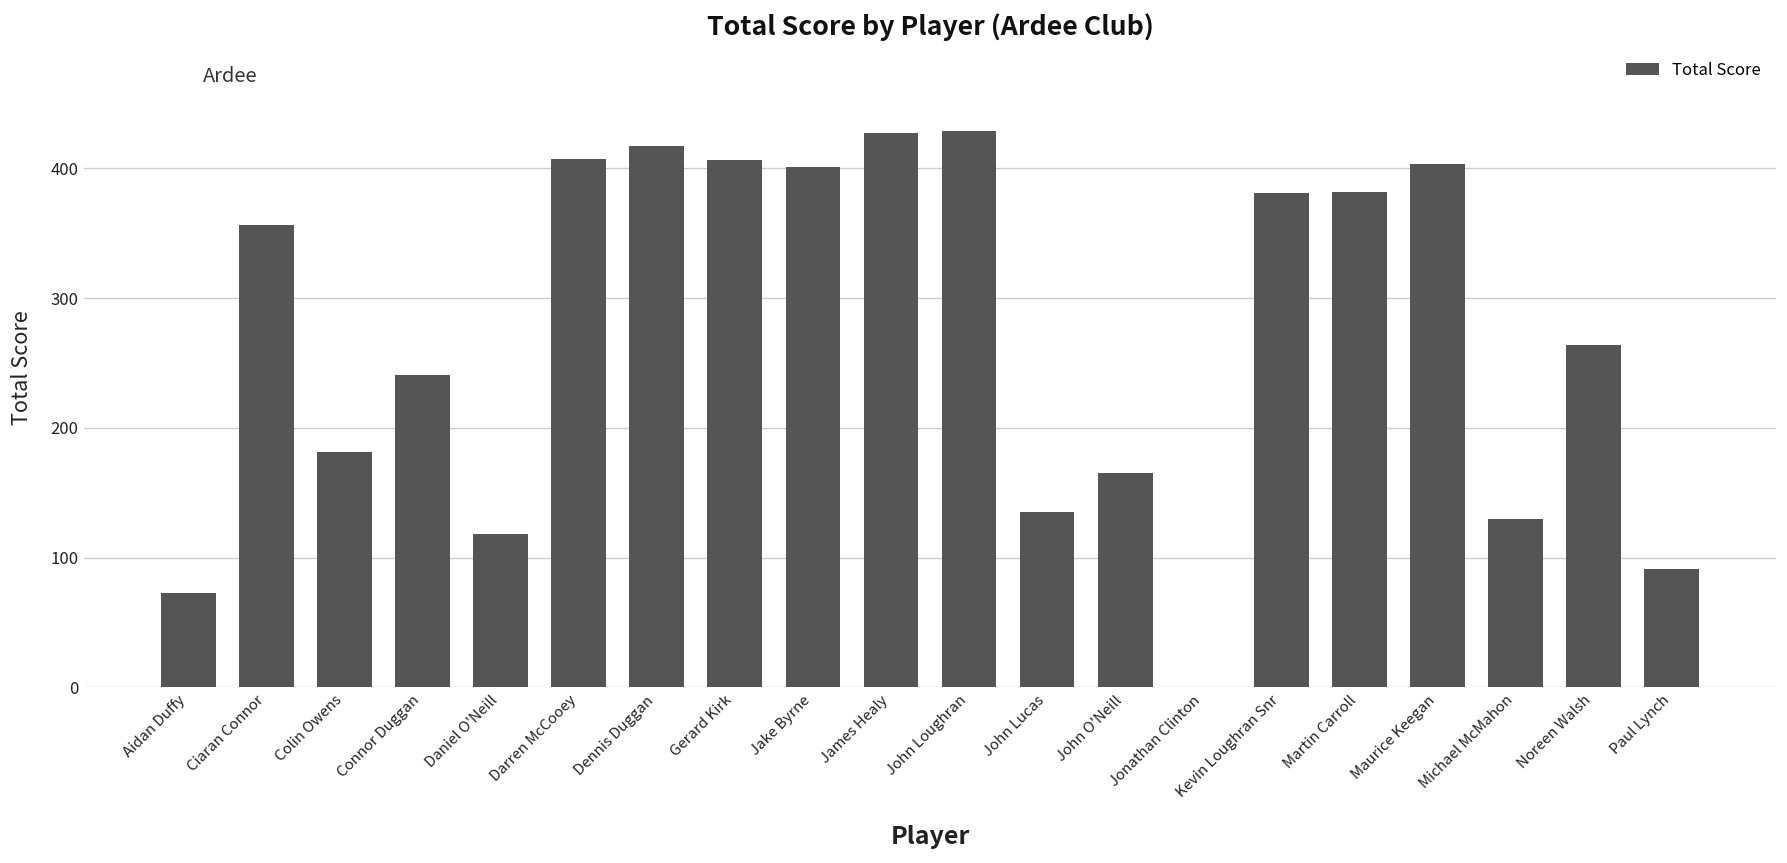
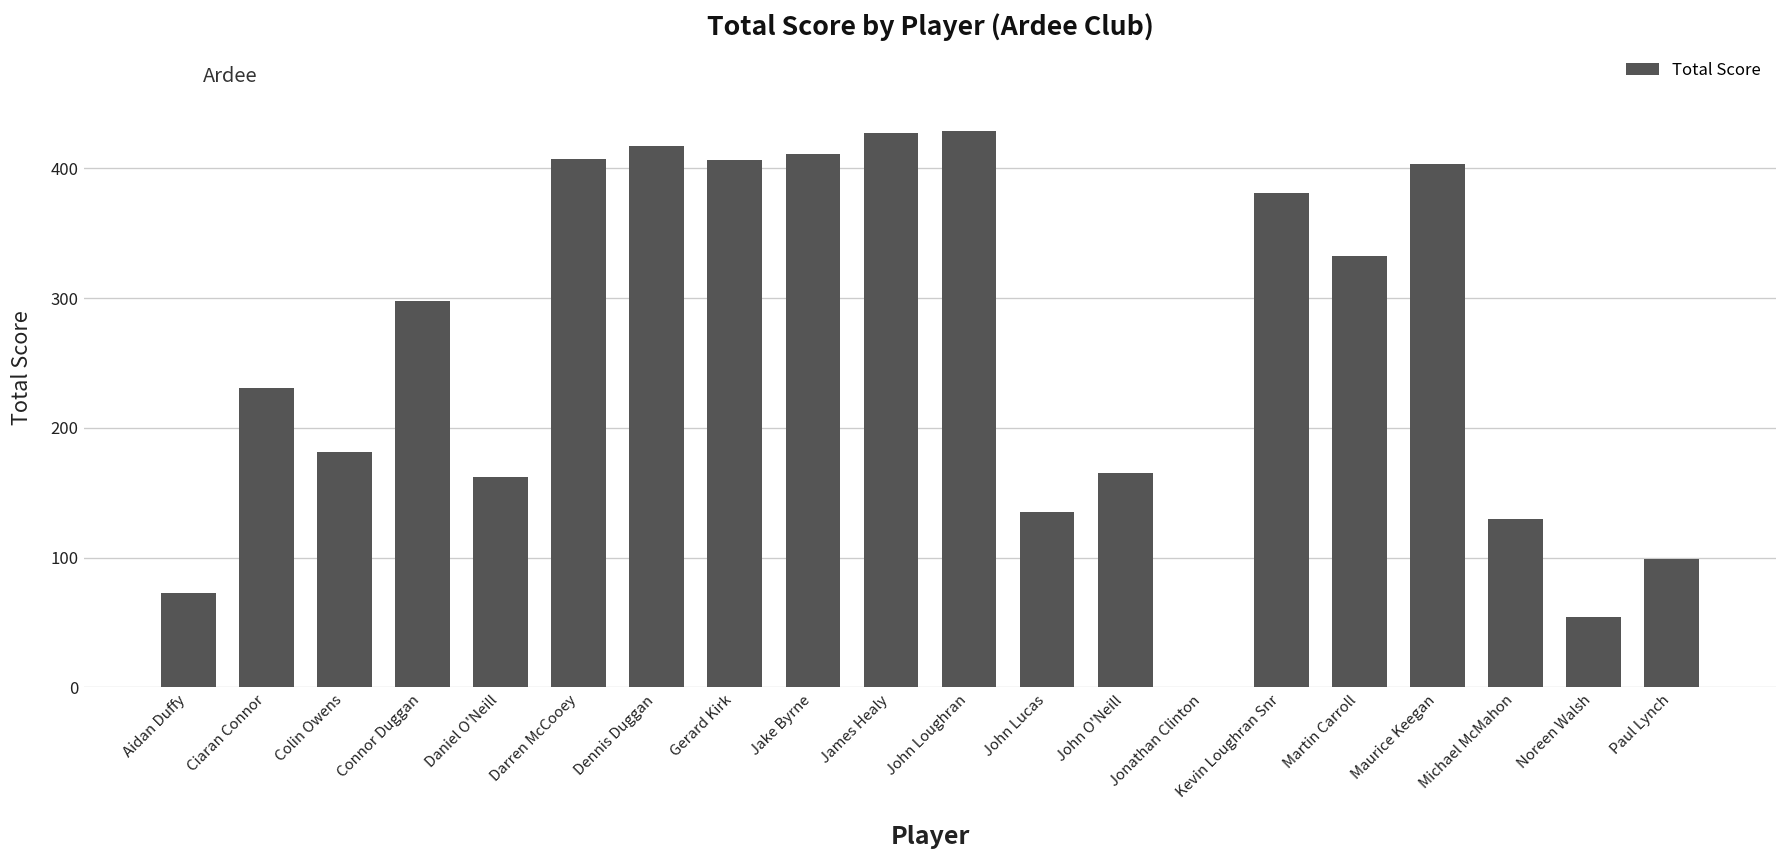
Ciaran Connor: 356 -> 231
Connor Duggan: 241 -> 298
Daniel O'Neill: 118 -> 162
Jake Byrne: 401 -> 411
Martin Carroll: 382 -> 332
Noreen Walsh: 264 -> 54
Paul Lynch: 91 -> 99
